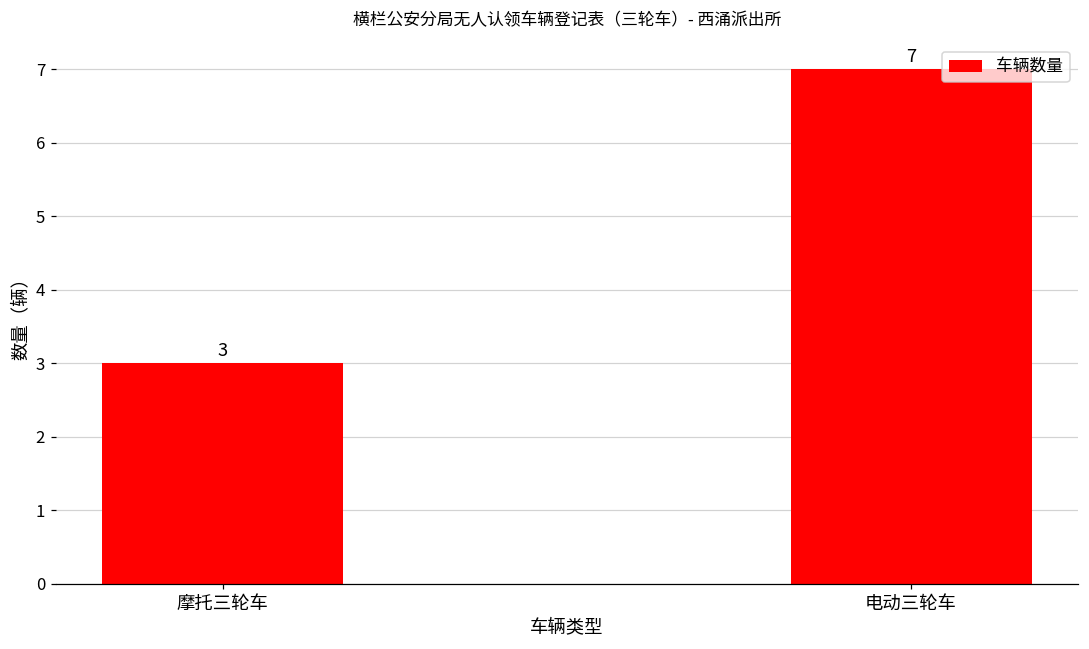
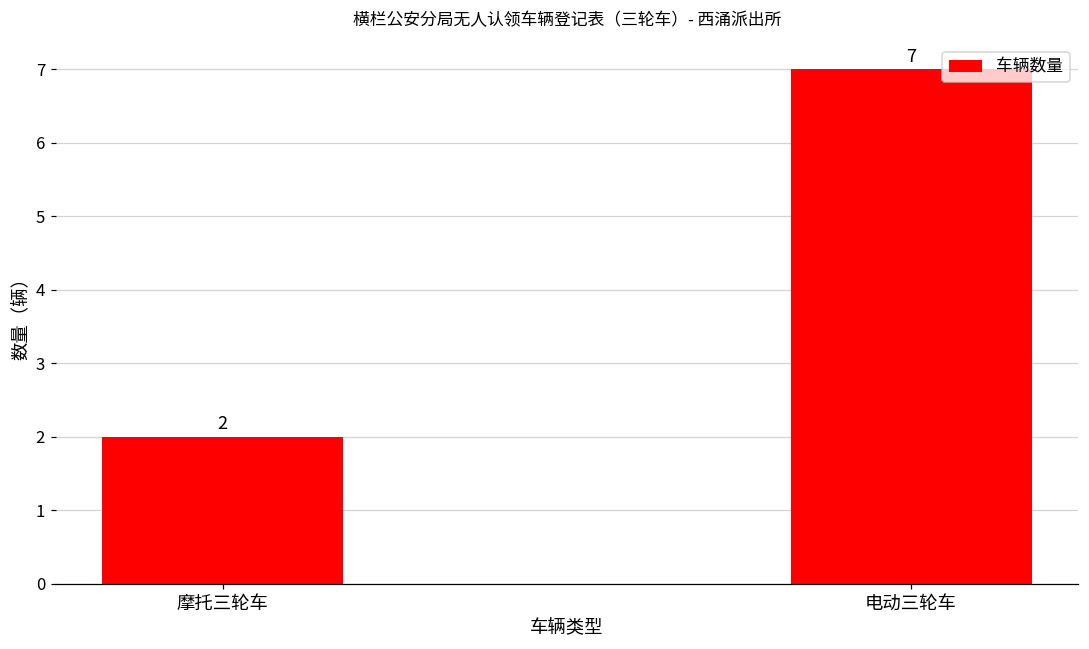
摩托三轮车: 3 -> 2
